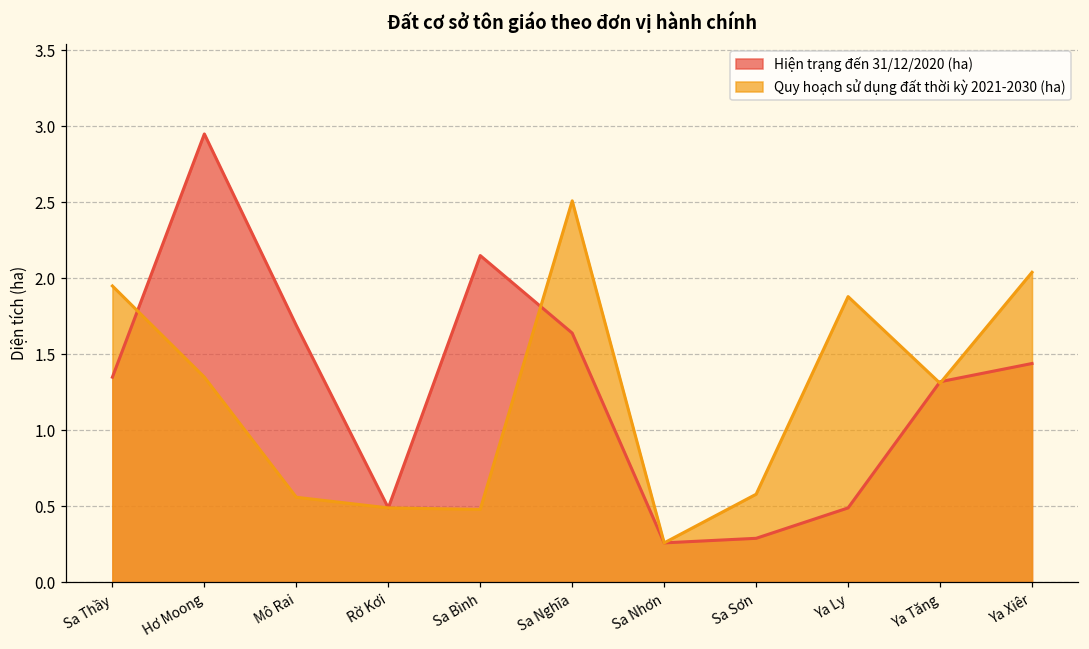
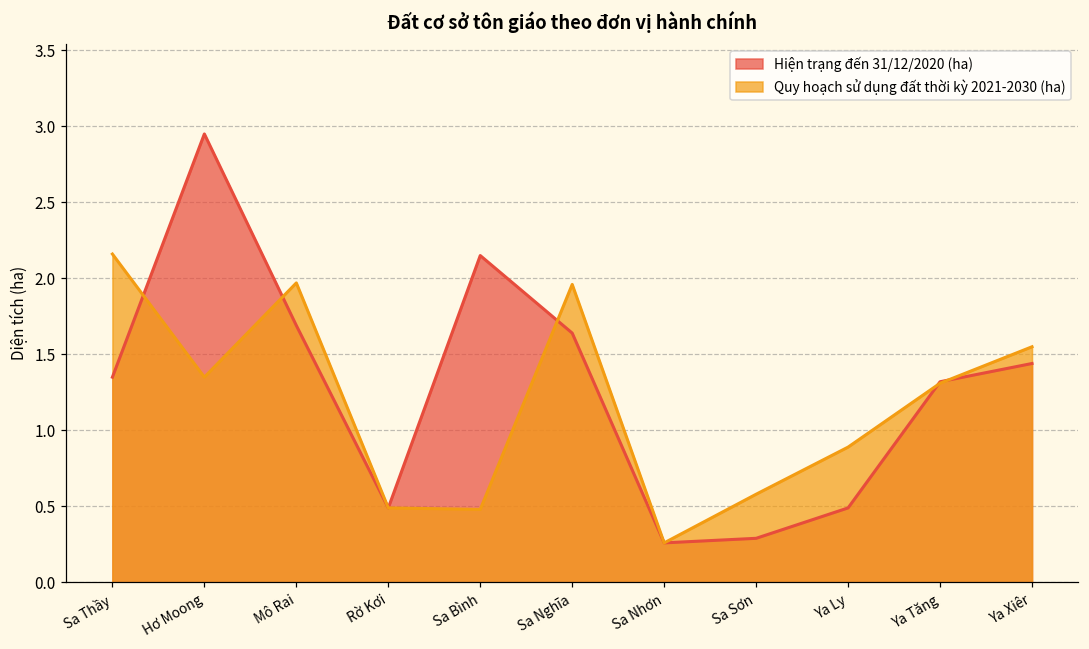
Quy hoạch sử dụng đất thời kỳ 2021-2030 (ha), Sa Thầy: 1.95 -> 2.16
Quy hoạch sử dụng đất thời kỳ 2021-2030 (ha), Mô Rai: 0.56 -> 1.97
Quy hoạch sử dụng đất thời kỳ 2021-2030 (ha), Sa Nghĩa: 2.51 -> 1.96
Quy hoạch sử dụng đất thời kỳ 2021-2030 (ha), Ya Ly: 1.88 -> 0.89
Quy hoạch sử dụng đất thời kỳ 2021-2030 (ha), Ya Xiêr: 2.04 -> 1.55
